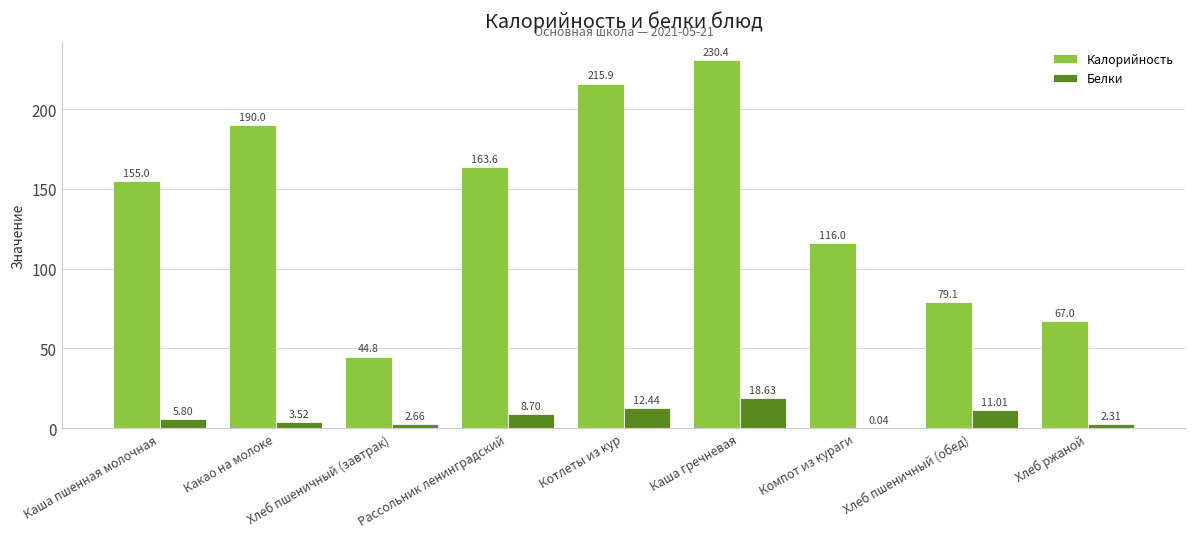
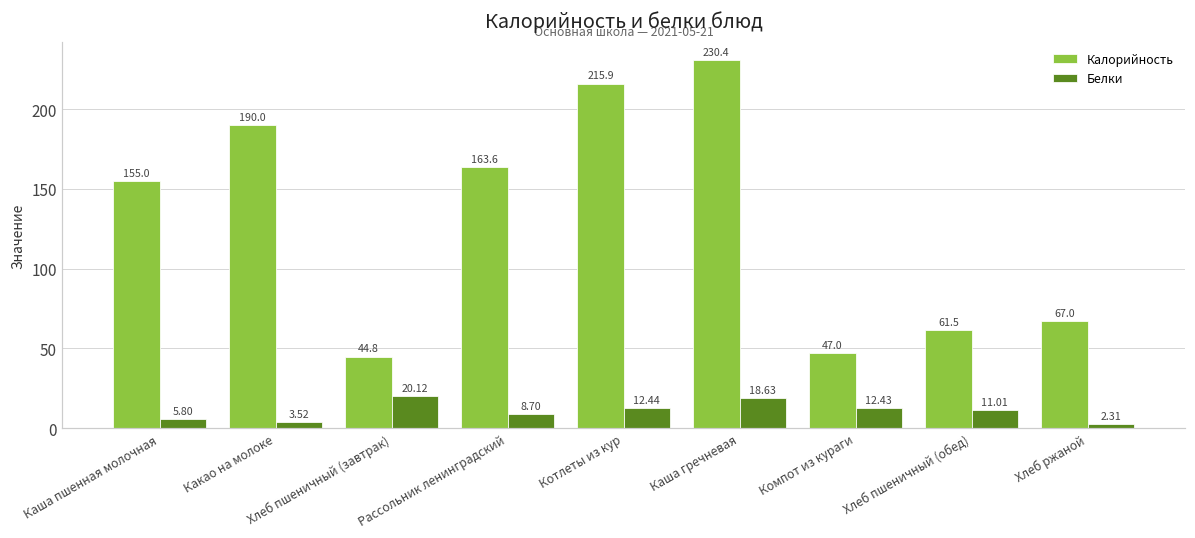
Белки, Хлеб пшеничный (завтрак): 2.66 -> 20.12
Калорийность, Компот из кураги: 116.0 -> 47.0
Белки, Компот из кураги: 0.04 -> 12.43
Калорийность, Хлеб пшеничный (обед): 79.1 -> 61.5
